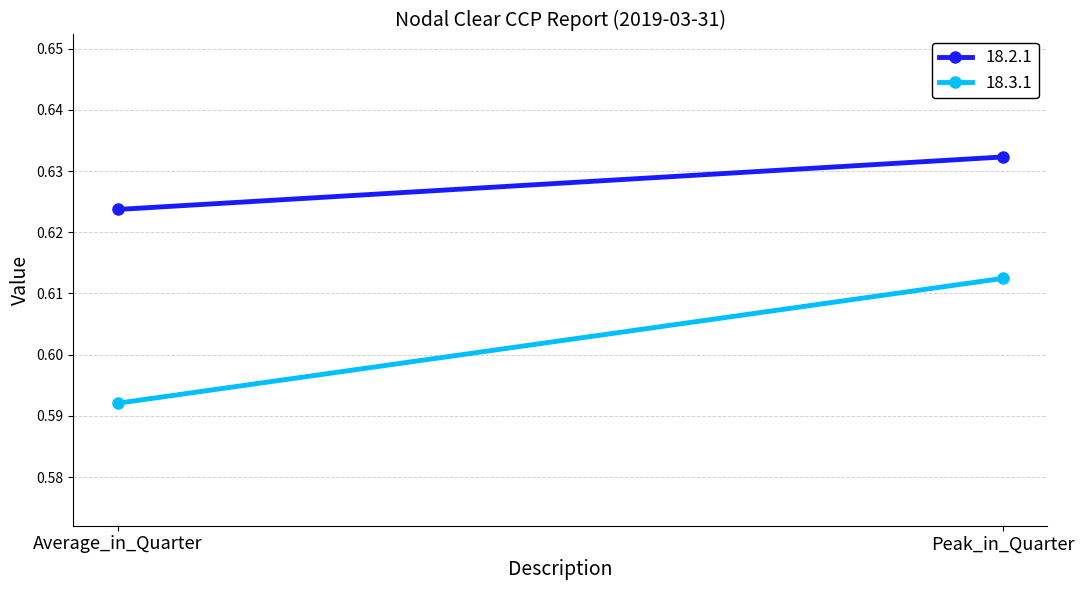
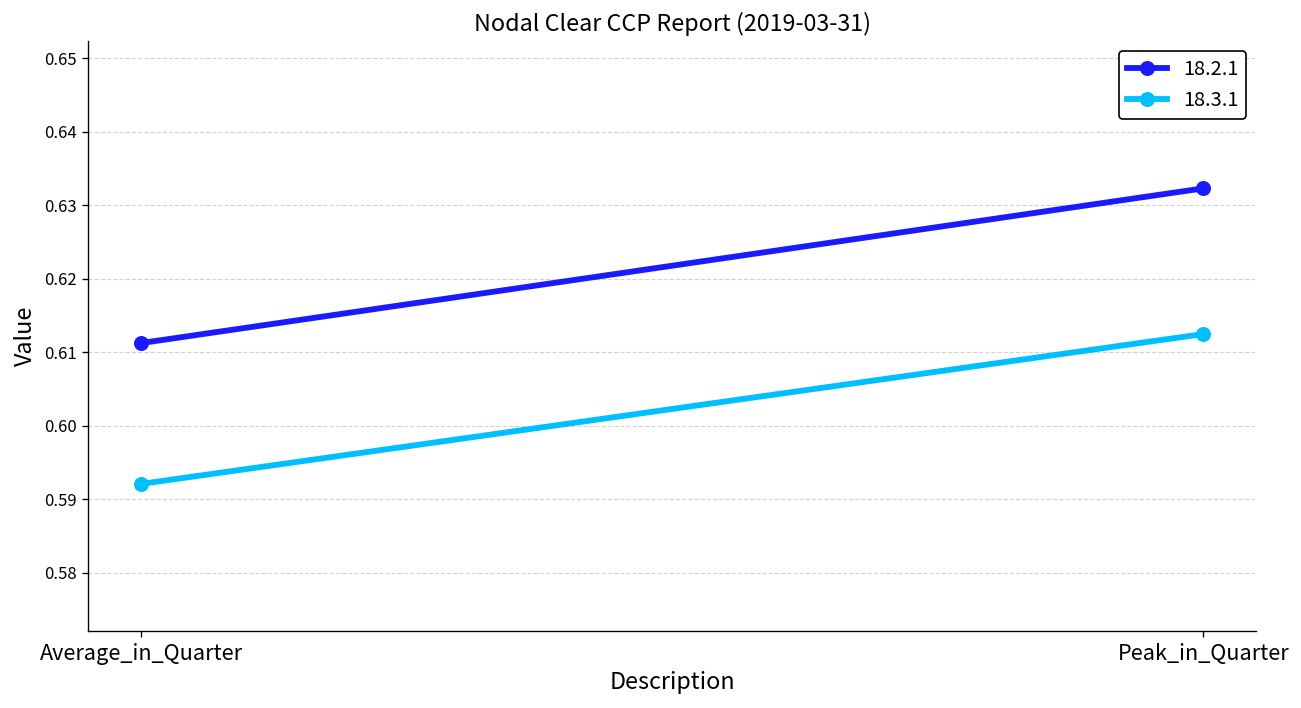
18.2.1, Average_in_Quarter: 0.624 -> 0.611
